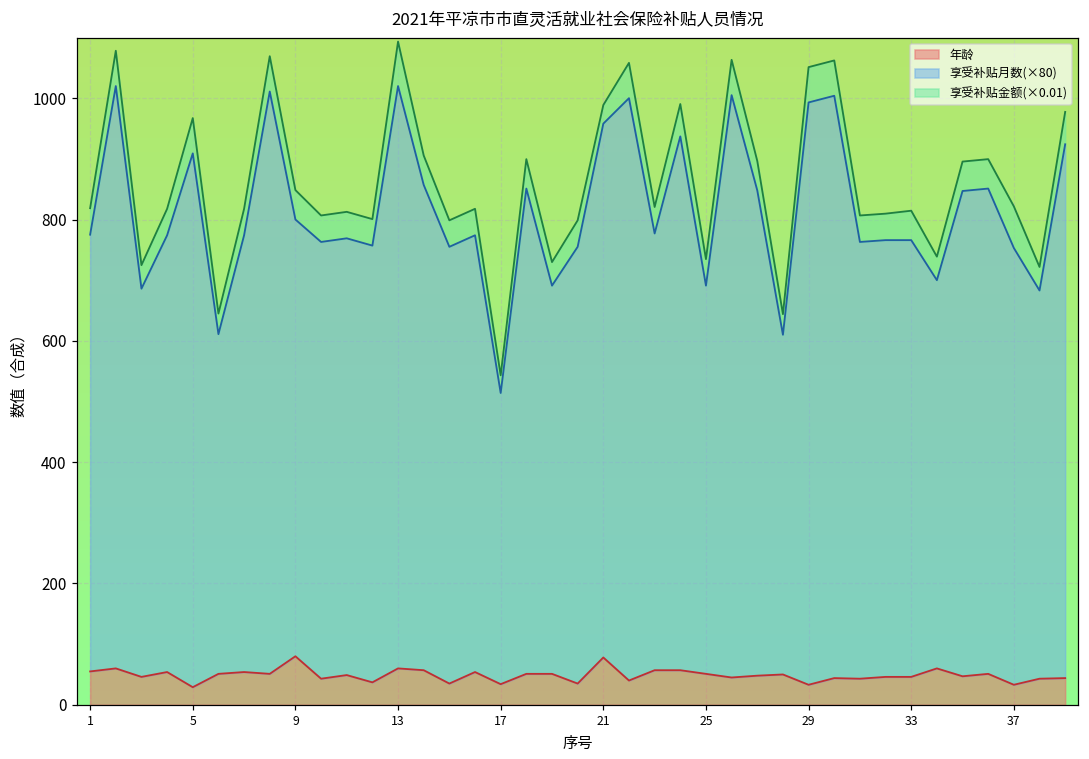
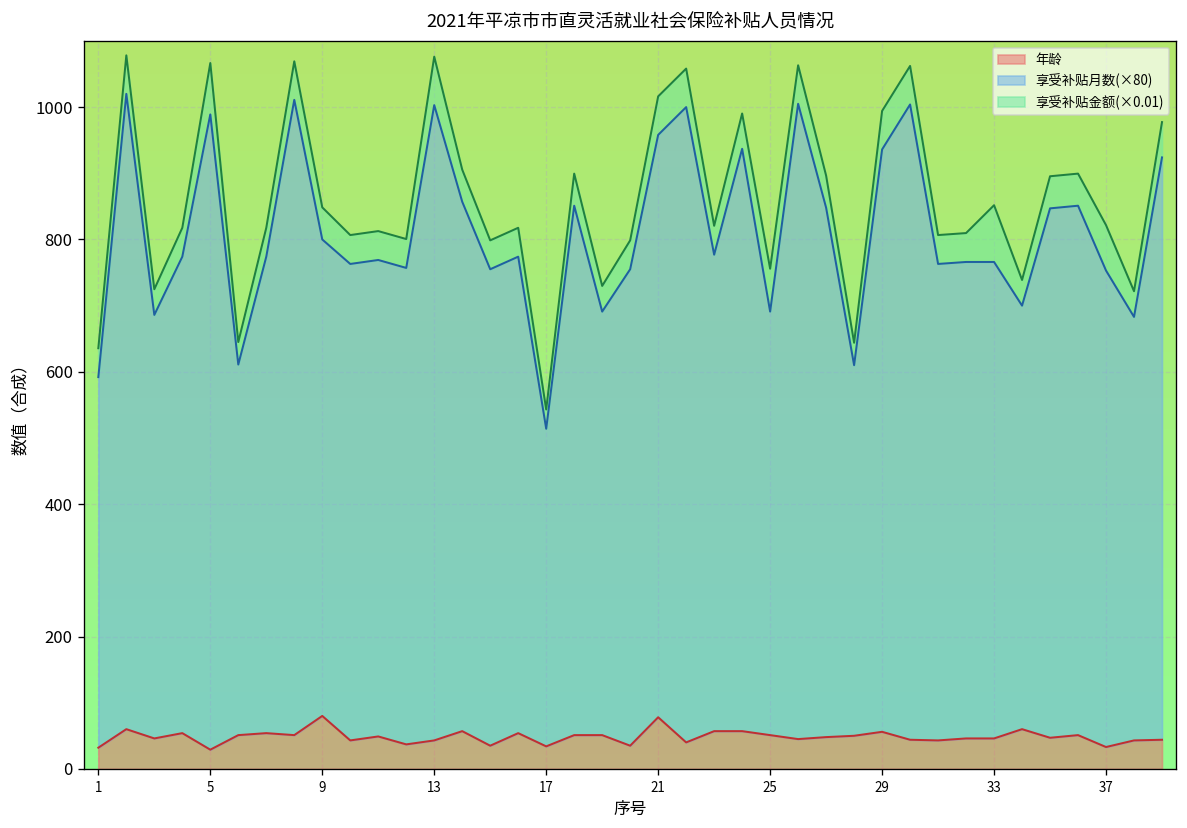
年龄, 1: 60 -> 30
享受补贴月数(×80), 1: 720 -> 560
享受补贴月数(×80), 5: 880 -> 960
享受补贴金额(×0.01), 5: 60 -> 80
年龄, 13: 60 -> 40
享受补贴金额(×0.01), 21: 30 -> 60
享受补贴金额(×0.01), 25: 40 -> 60
年龄, 29: 30 -> 60
享受补贴月数(×80), 29: 960 -> 880
享受补贴金额(×0.01), 33: 50 -> 90
